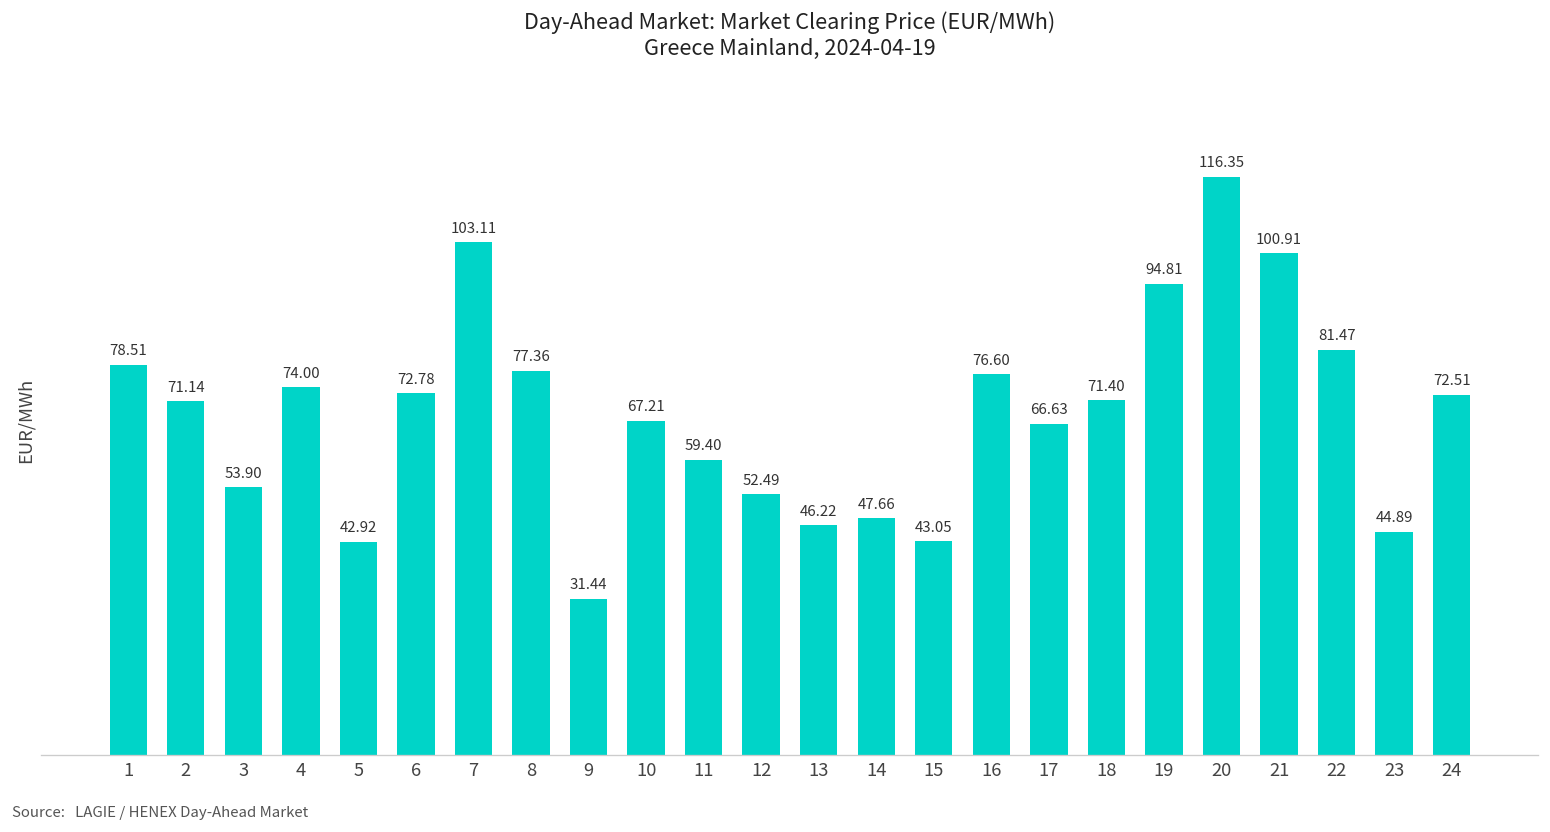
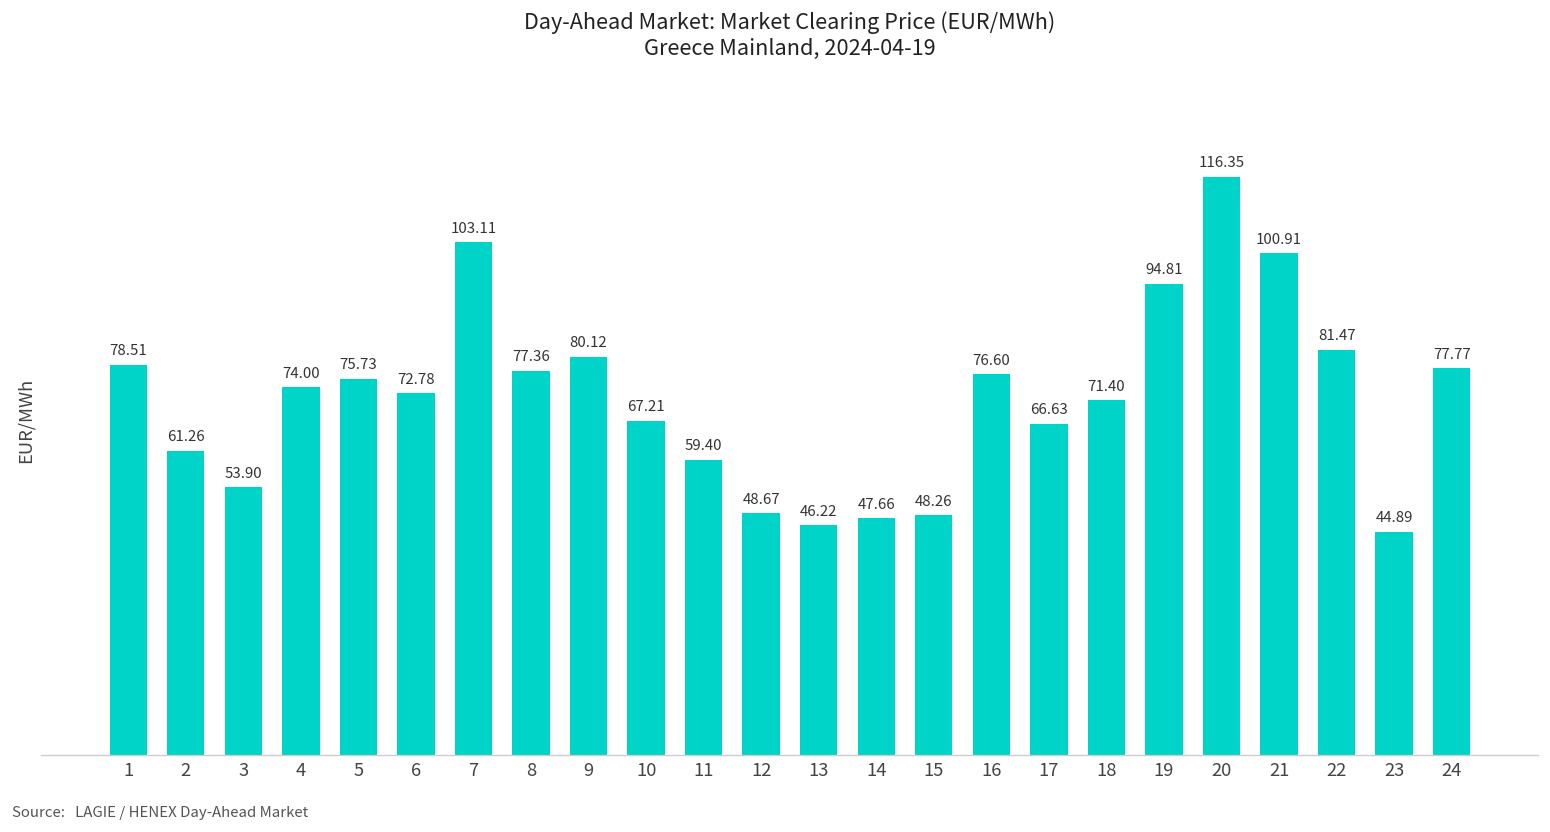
2: 71.14 -> 61.26
5: 42.92 -> 75.73
9: 31.44 -> 80.12
12: 52.49 -> 48.67
15: 43.05 -> 48.26
24: 72.51 -> 77.77
